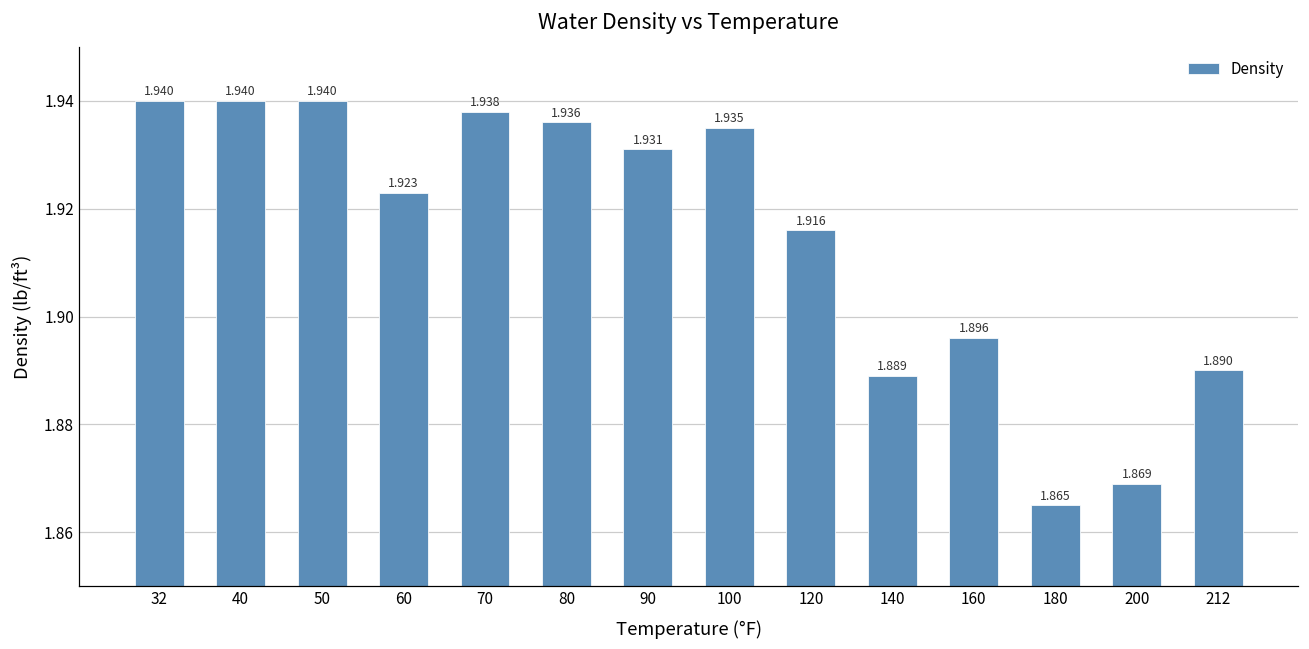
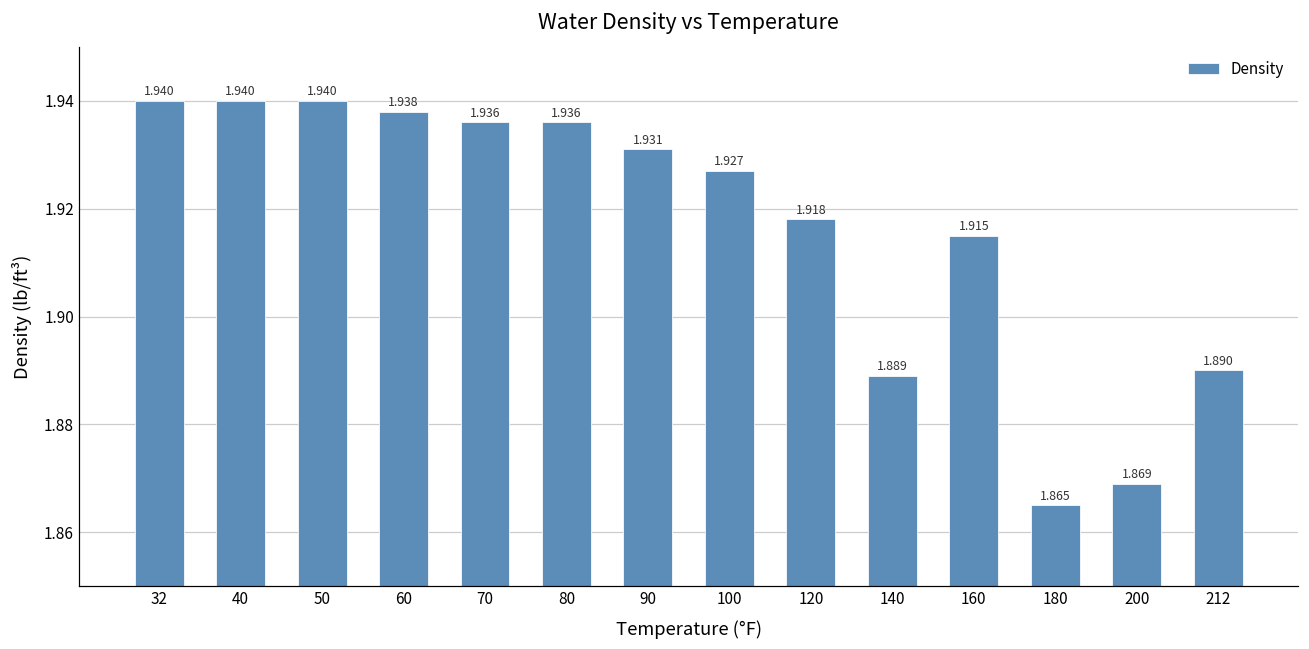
60: 1.923 -> 1.938
70: 1.938 -> 1.936
100: 1.935 -> 1.927
120: 1.916 -> 1.918
160: 1.896 -> 1.915
